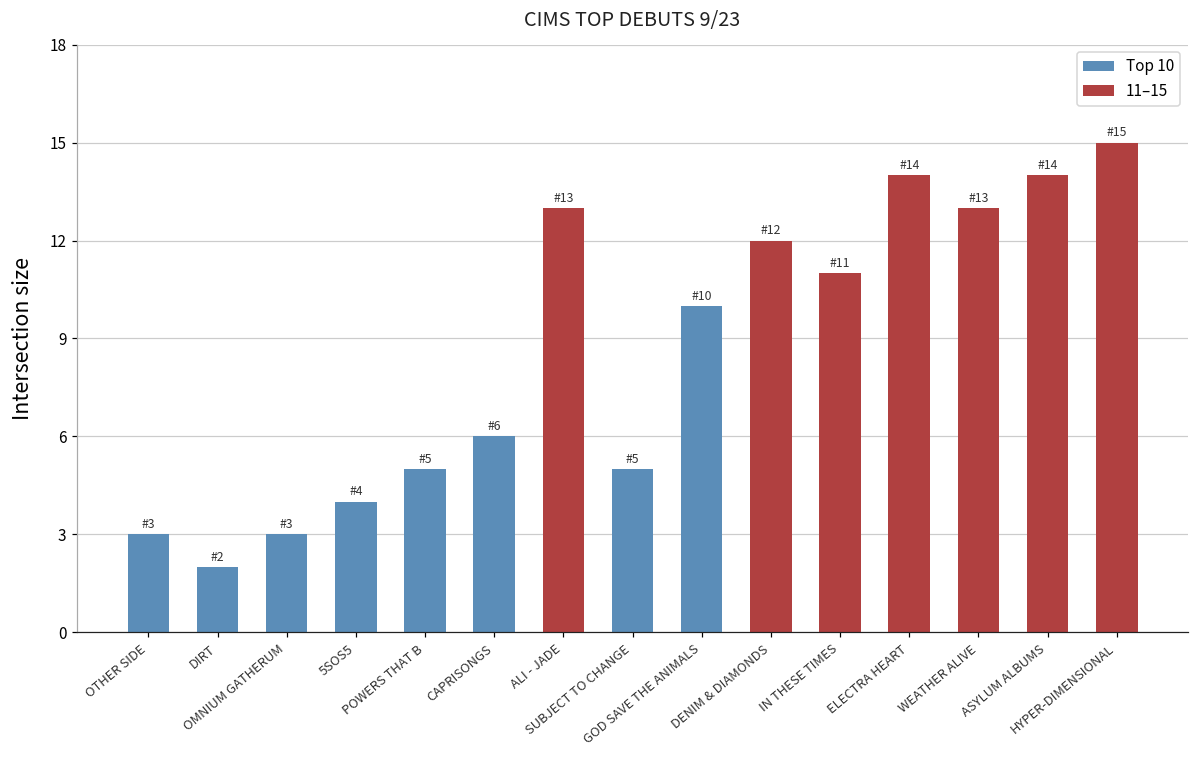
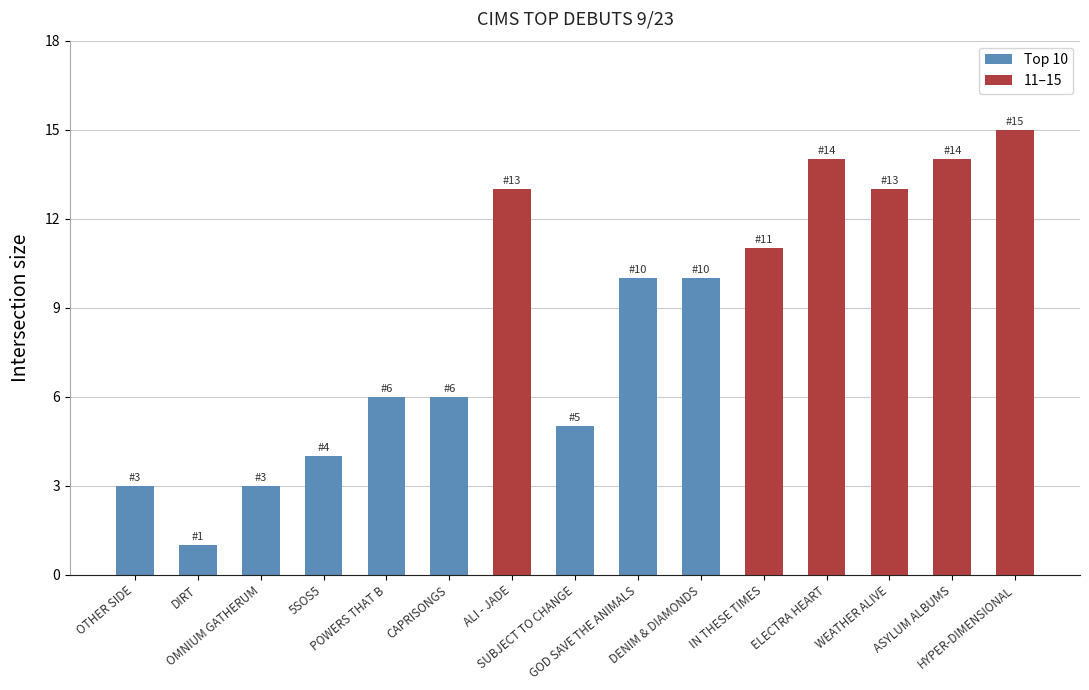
DIRT: 2 -> 1
POWERS THAT B: 5 -> 6
DENIM & DIAMONDS: 12 -> 10
